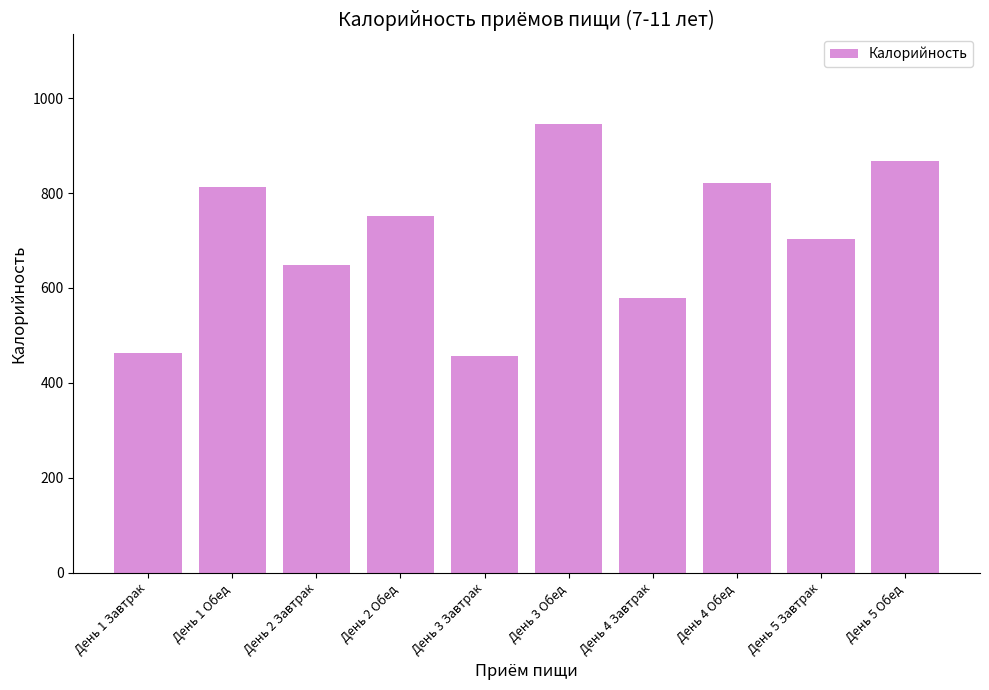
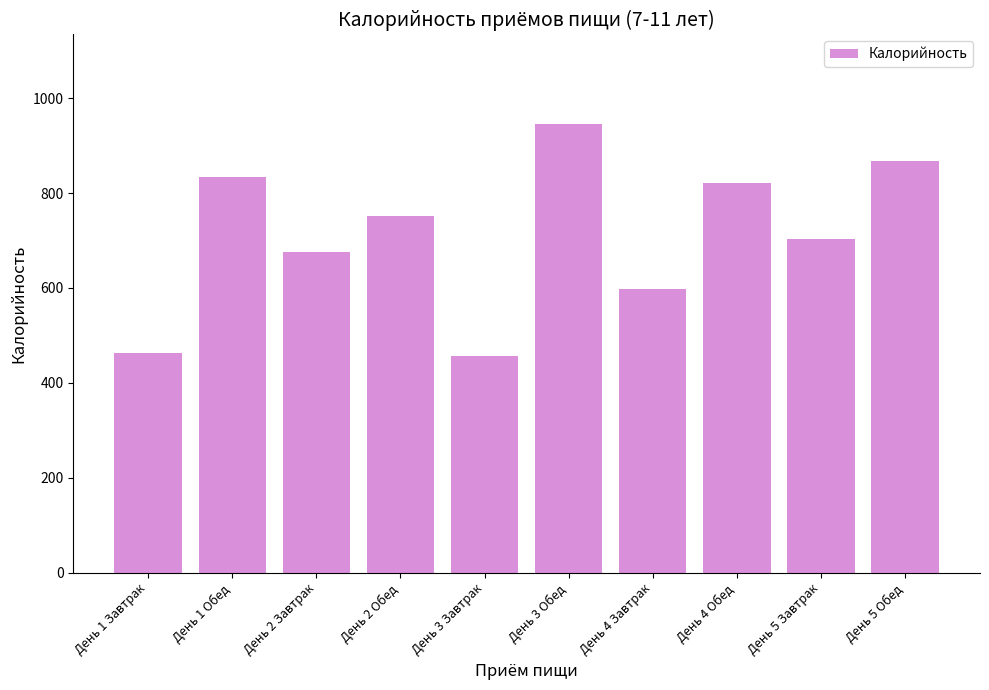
День 1 Обед: 810 -> 830
День 2 Завтрак: 650 -> 680
День 4 Завтрак: 580 -> 600
